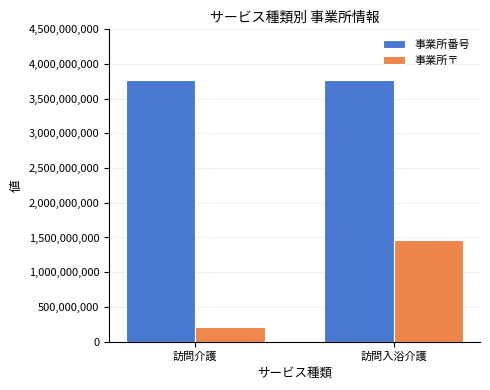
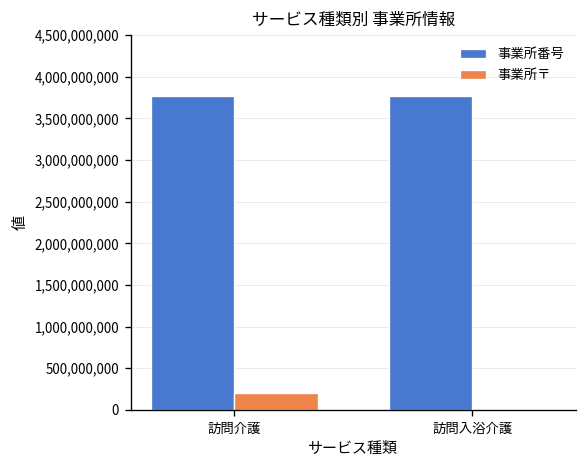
事業所〒, 訪問入浴介護: 1,500,000,000 -> 0
